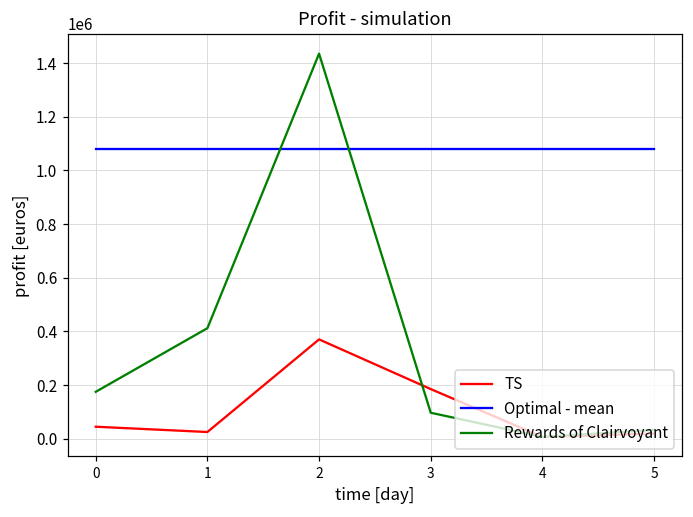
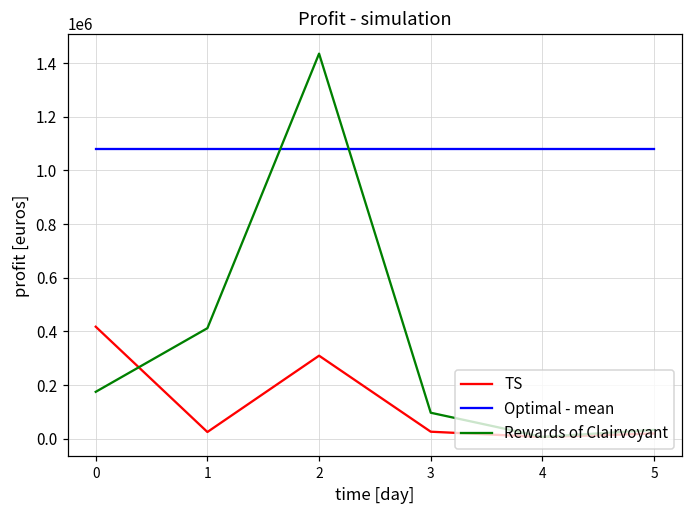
TS, 0: 40000 -> 420000
TS, 2: 370000 -> 310000
TS, 3: 180000 -> 30000
